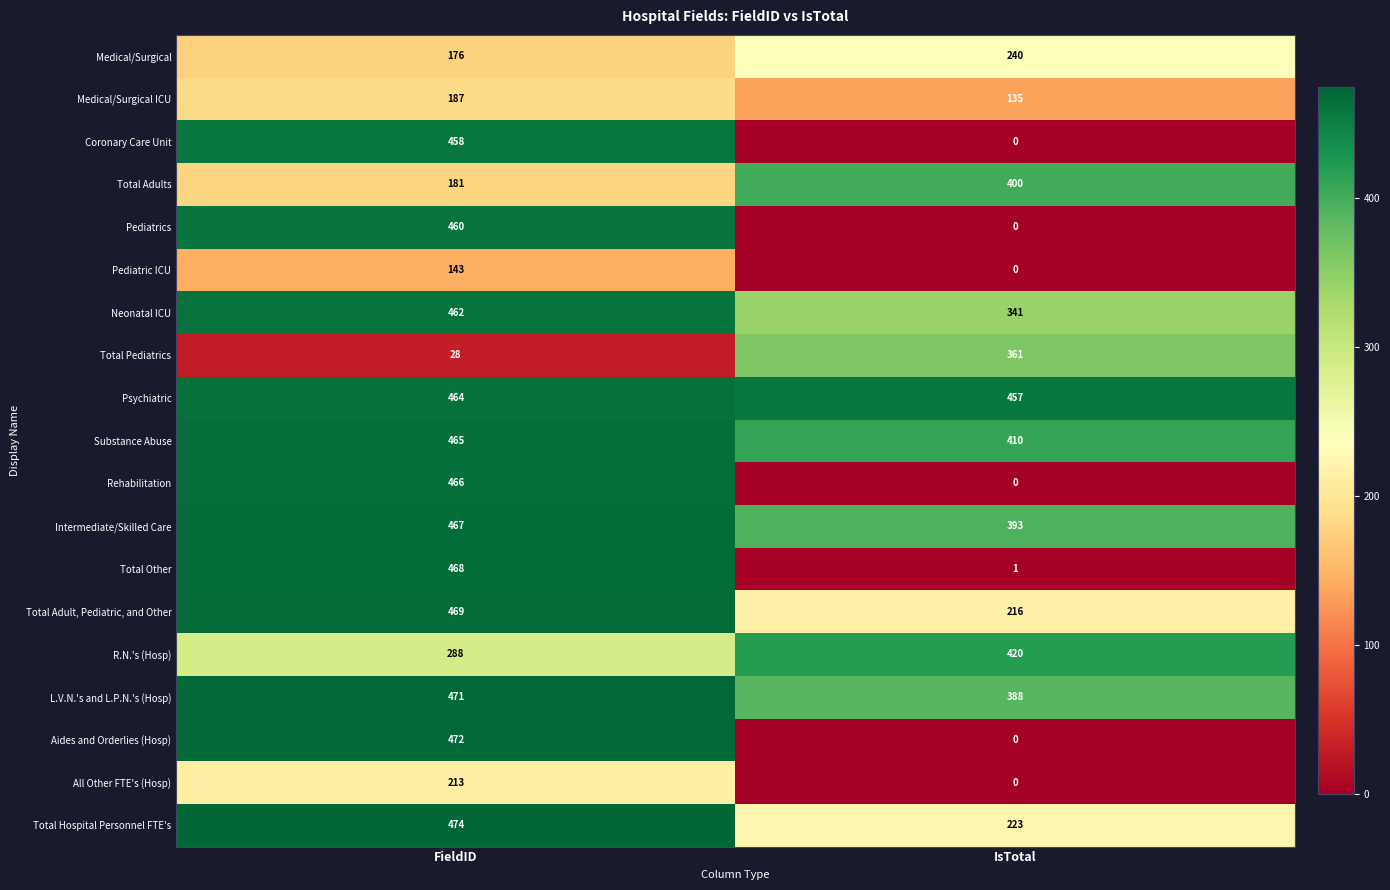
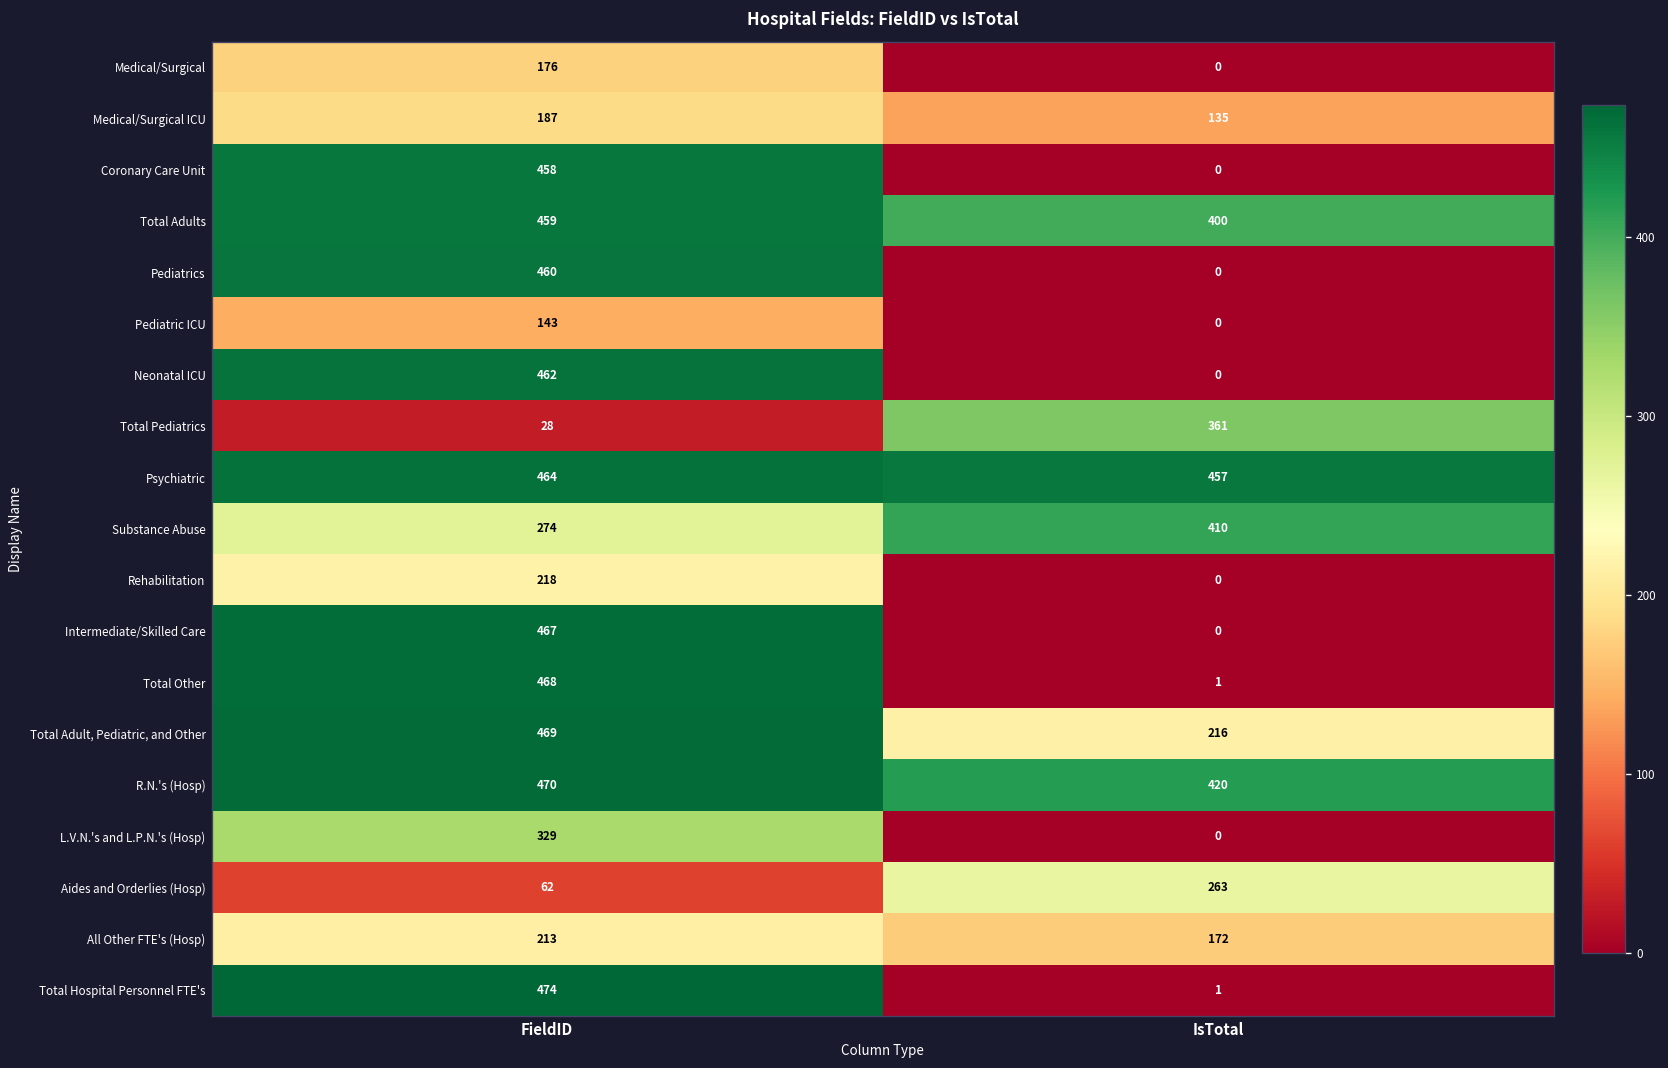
Medical/Surgical, IsTotal: 240 -> 0
Total Adults, FieldID: 181 -> 459
Neonatal ICU, IsTotal: 341 -> 0
Substance Abuse, FieldID: 465 -> 274
Rehabilitation, FieldID: 466 -> 218
Intermediate/Skilled Care, IsTotal: 393 -> 0
R.N.'s (Hosp), FieldID: 288 -> 470
L.V.N.'s and L.P.N.'s (Hosp), FieldID: 471 -> 329
L.V.N.'s and L.P.N.'s (Hosp), IsTotal: 388 -> 0
Aides and Orderlies (Hosp), FieldID: 472 -> 62
Aides and Orderlies (Hosp), IsTotal: 0 -> 263
All Other FTE's (Hosp), IsTotal: 0 -> 172
Total Hospital Personnel FTE's, IsTotal: 223 -> 1
